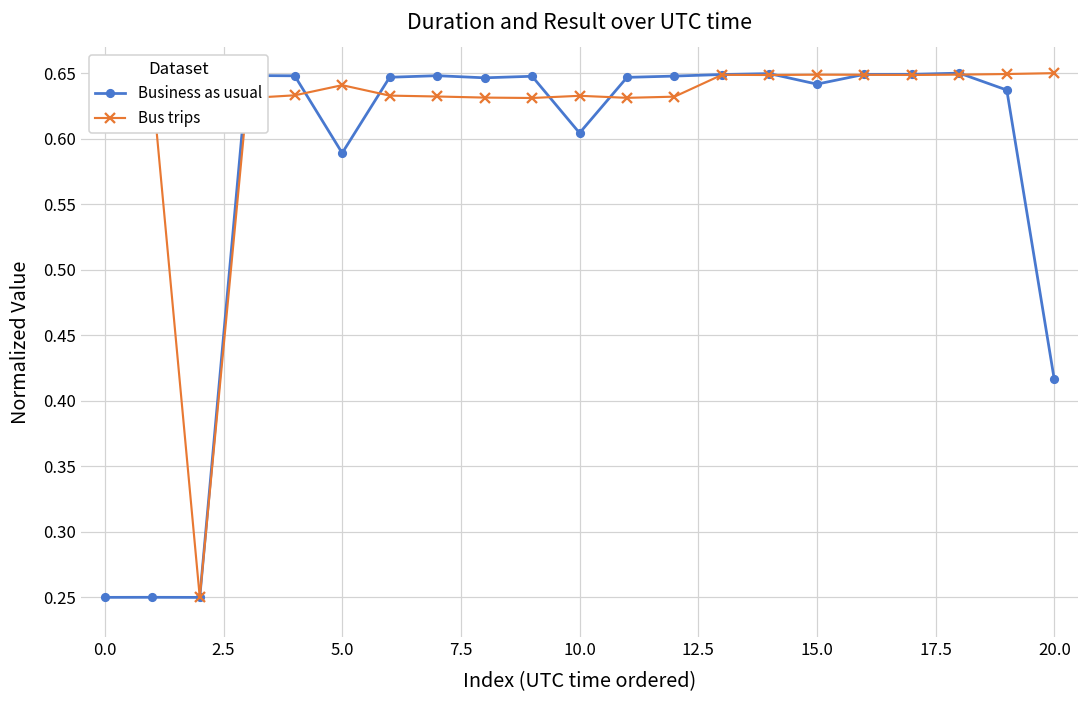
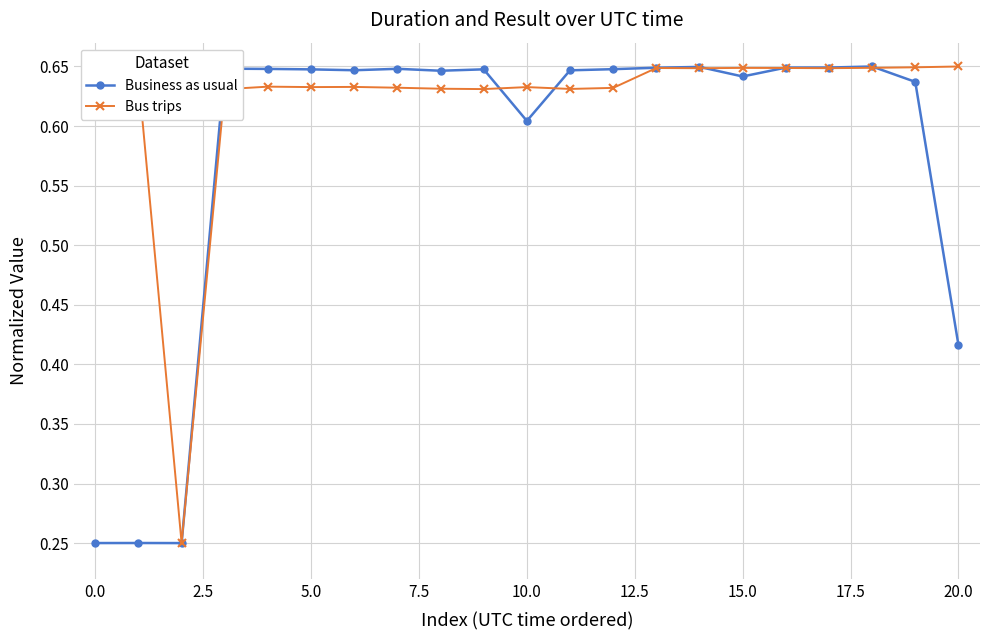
Business as usual, 5.0: 0.589 -> 0.648
Bus trips, 5.0: 0.641 -> 0.633
